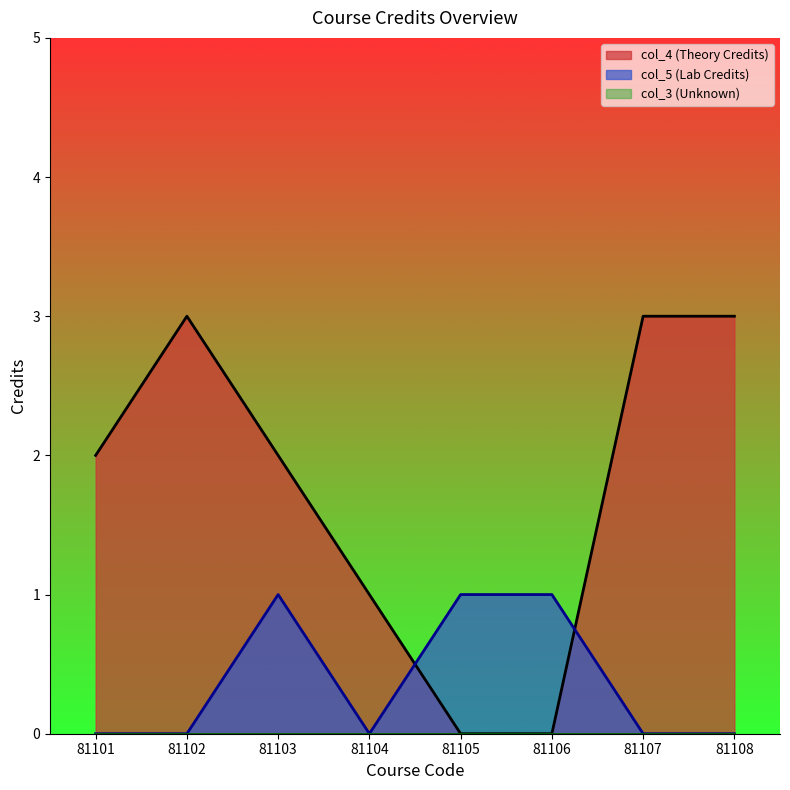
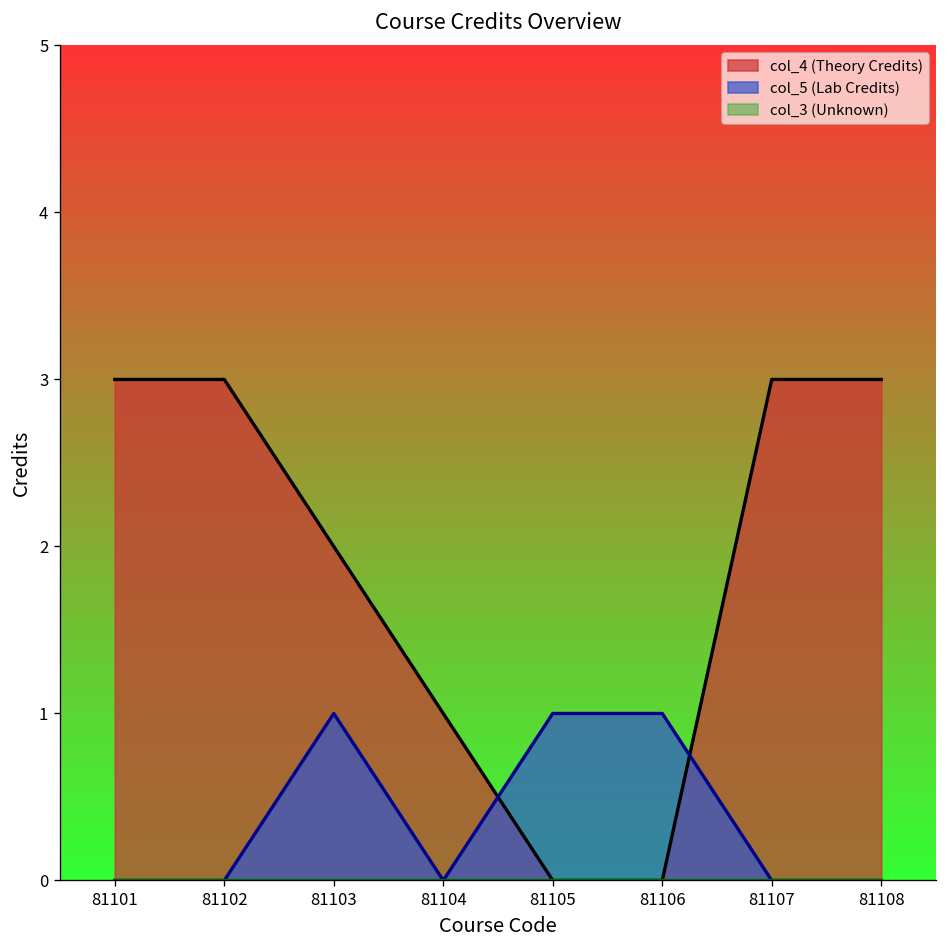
col_4 (Theory Credits), 81101: 2 -> 3
